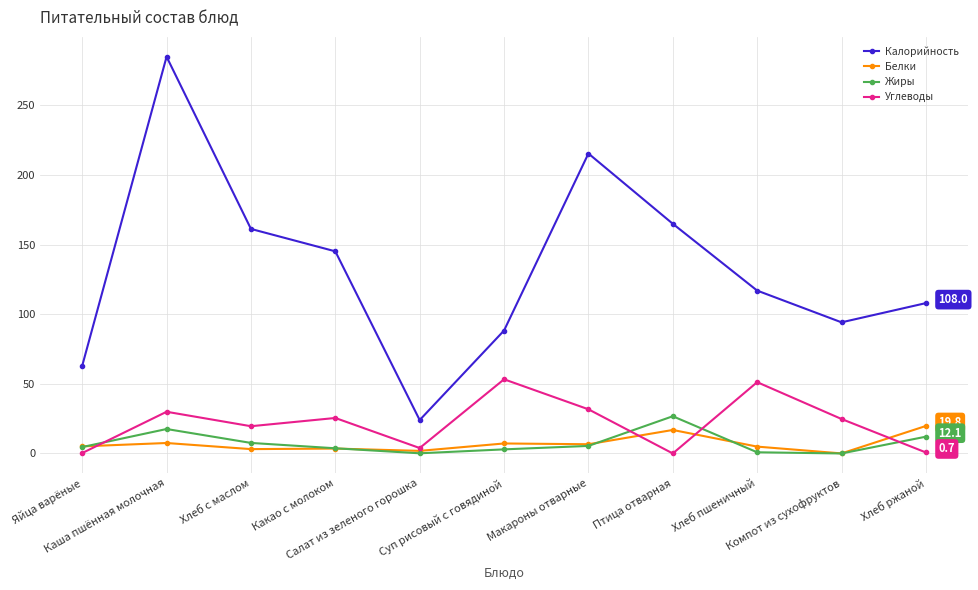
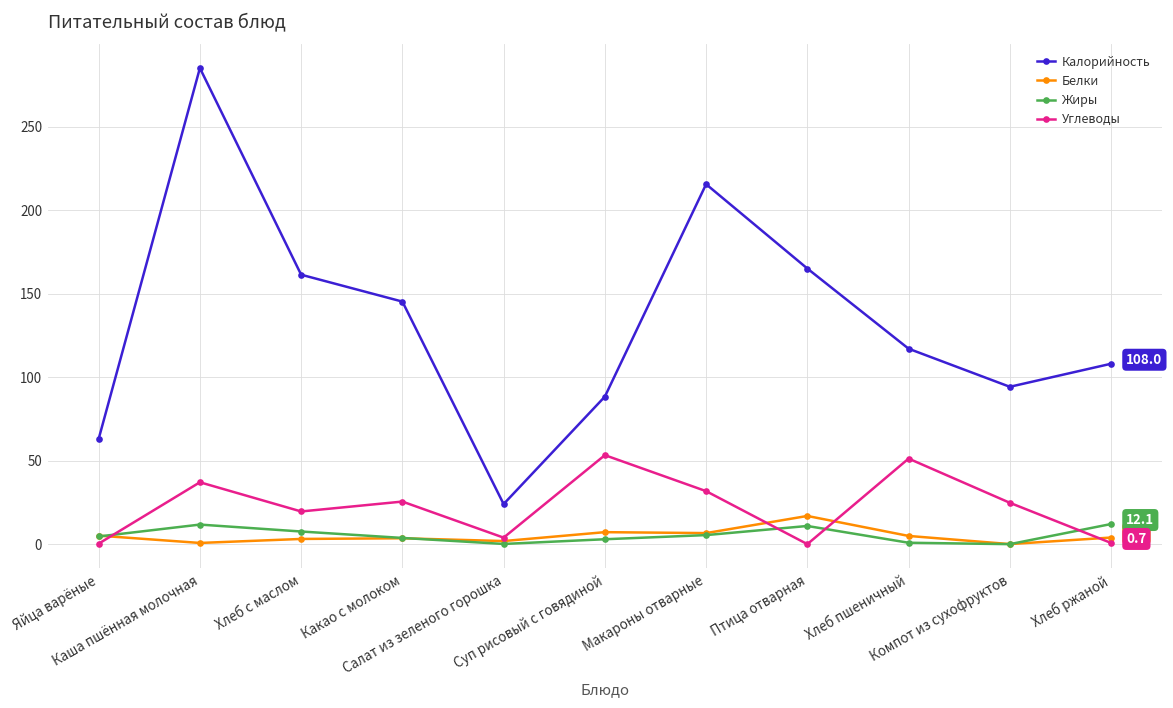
Белки, Каша пшённая молочная: 8 -> 1
Жиры, Каша пшённая молочная: 18 -> 12
Углеводы, Каша пшённая молочная: 30 -> 37
Жиры, Птица отварная: 27 -> 11
Белки, Хлеб ржаной: 19.8 -> 4.0
